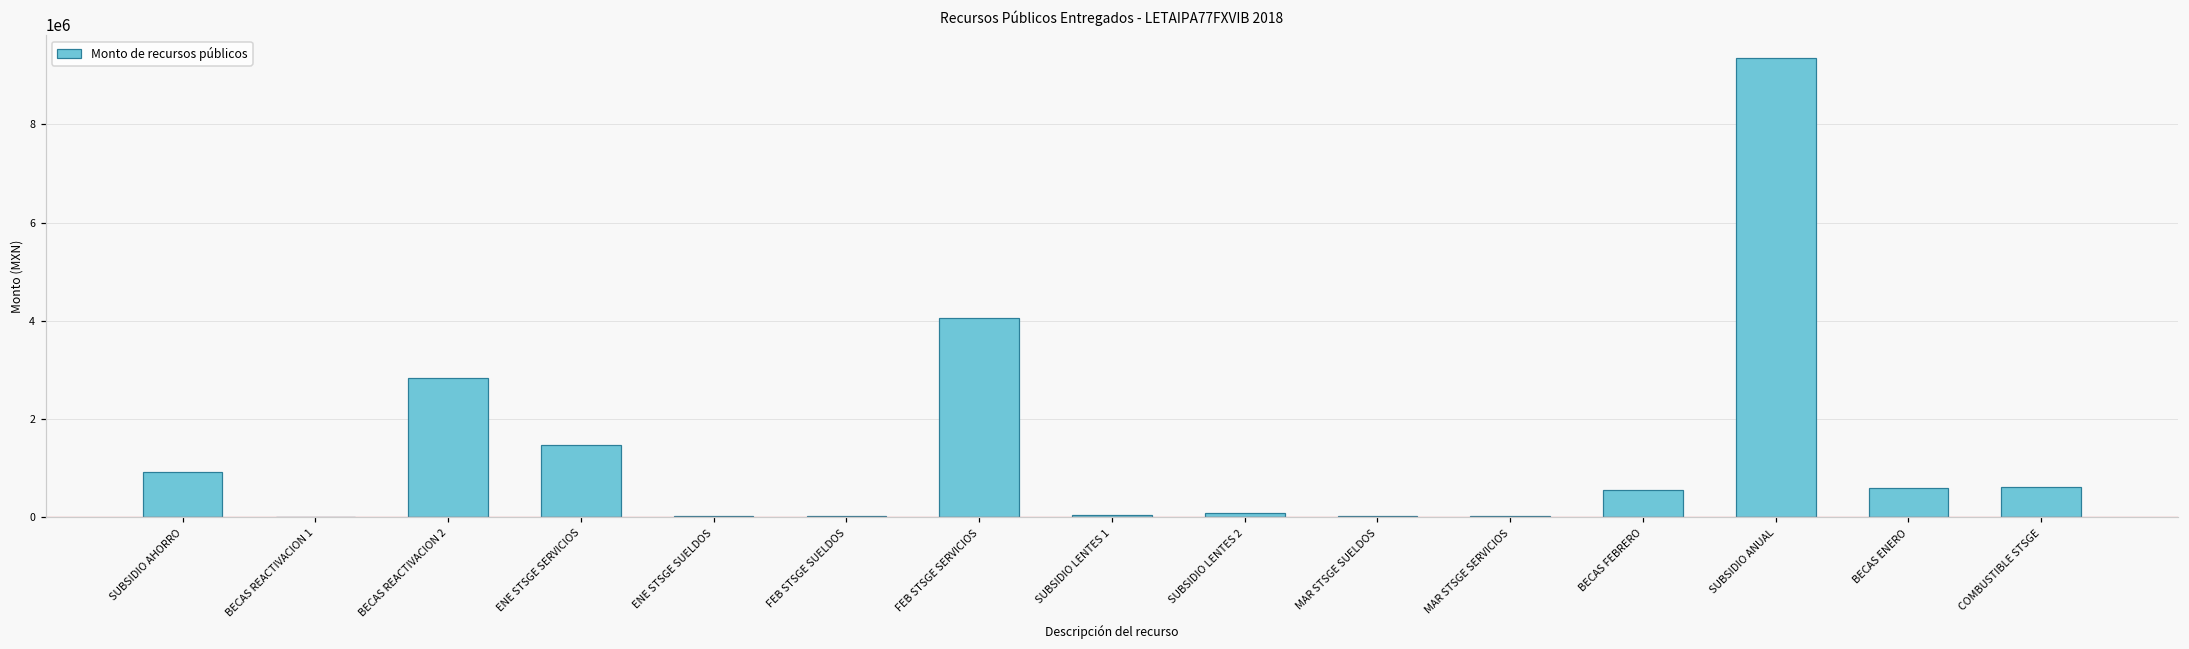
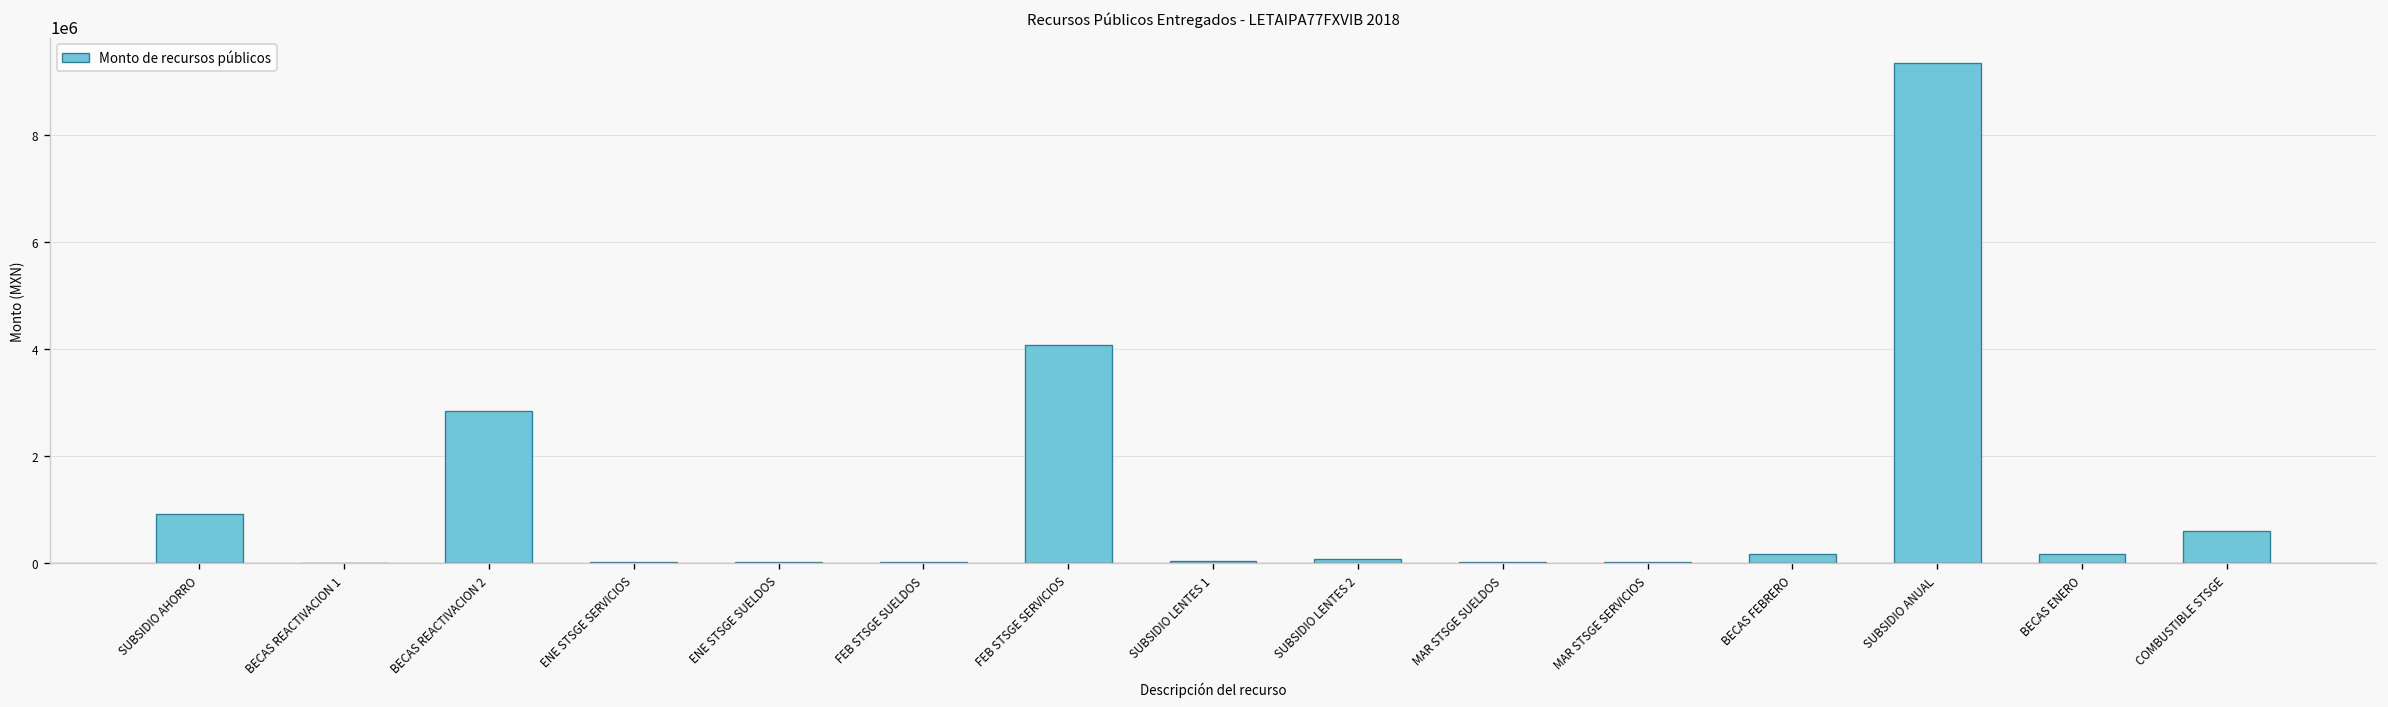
ENE STSGE SERVICIOS: 1500000 -> 0
BECAS FEBRERO: 500000 -> 200000
BECAS ENERO: 600000 -> 200000
